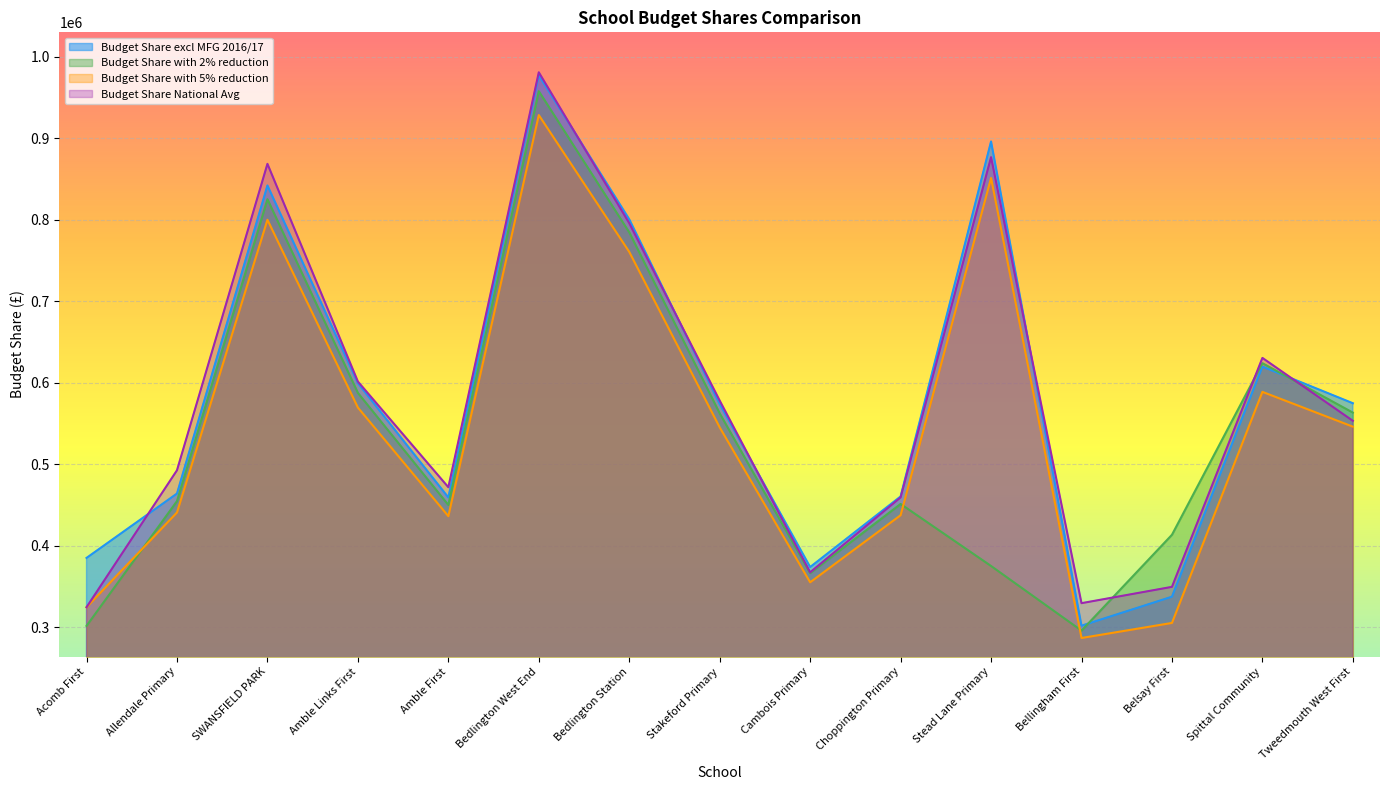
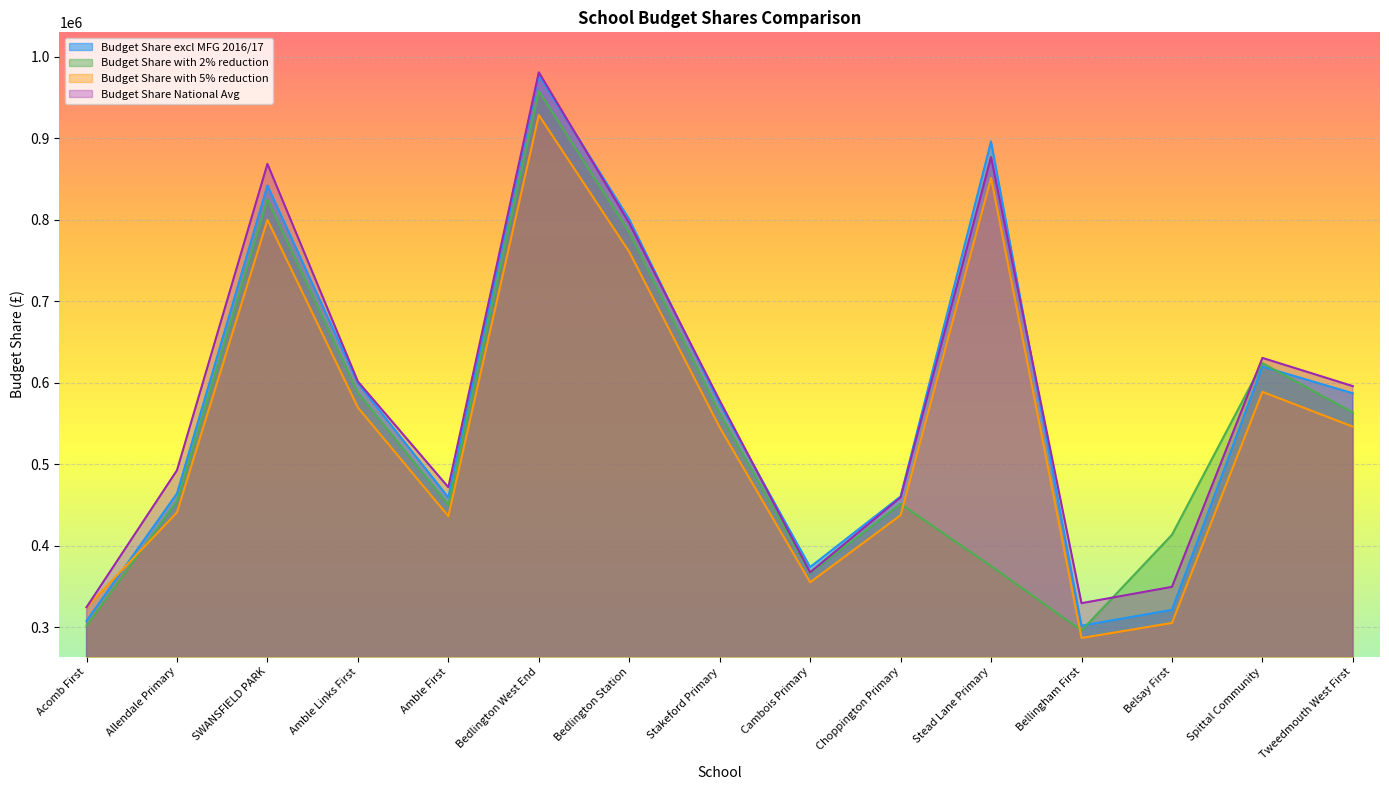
Budget Share excl MFG 2016/17, Acomb First: 380000 -> 310000
Budget Share excl MFG 2016/17, Belsay First: 340000 -> 320000
Budget Share excl MFG 2016/17, Tweedmouth West First: 570000 -> 590000
Budget Share National Avg, Tweedmouth West First: 550000 -> 600000
